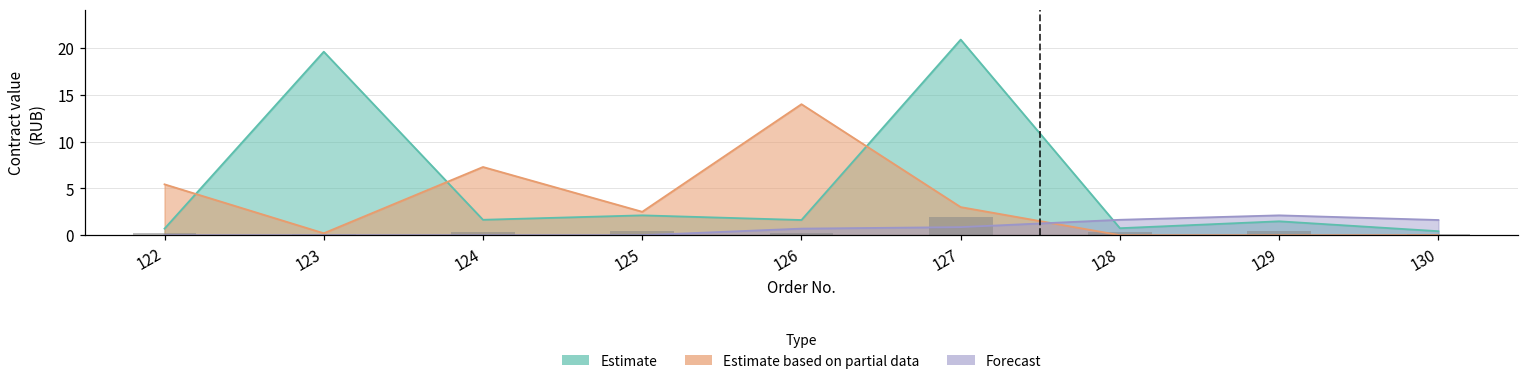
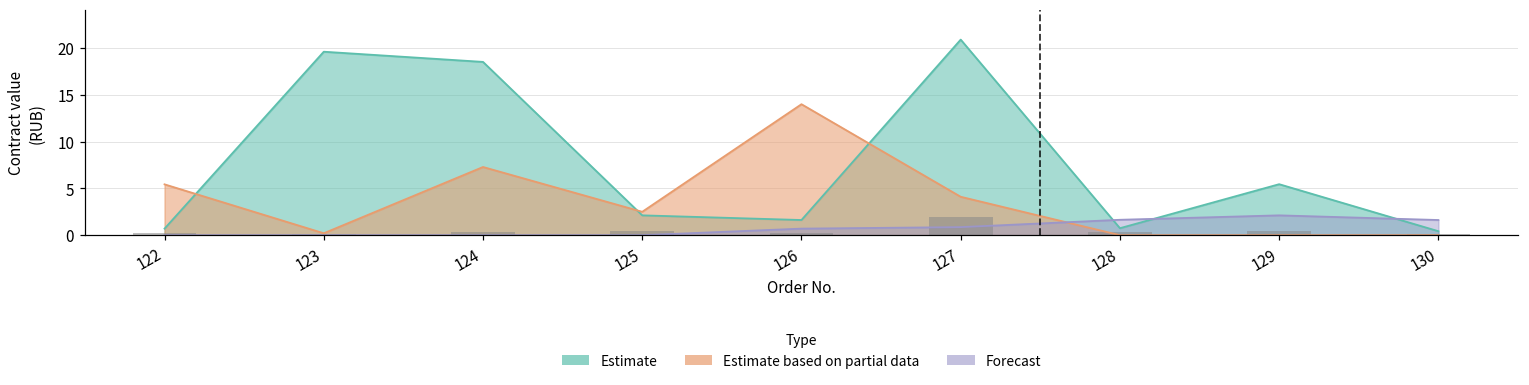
Estimate, 124: 2 -> 19
Estimate based on partial data, 127: 3 -> 4
Estimate, 129: 1 -> 5
